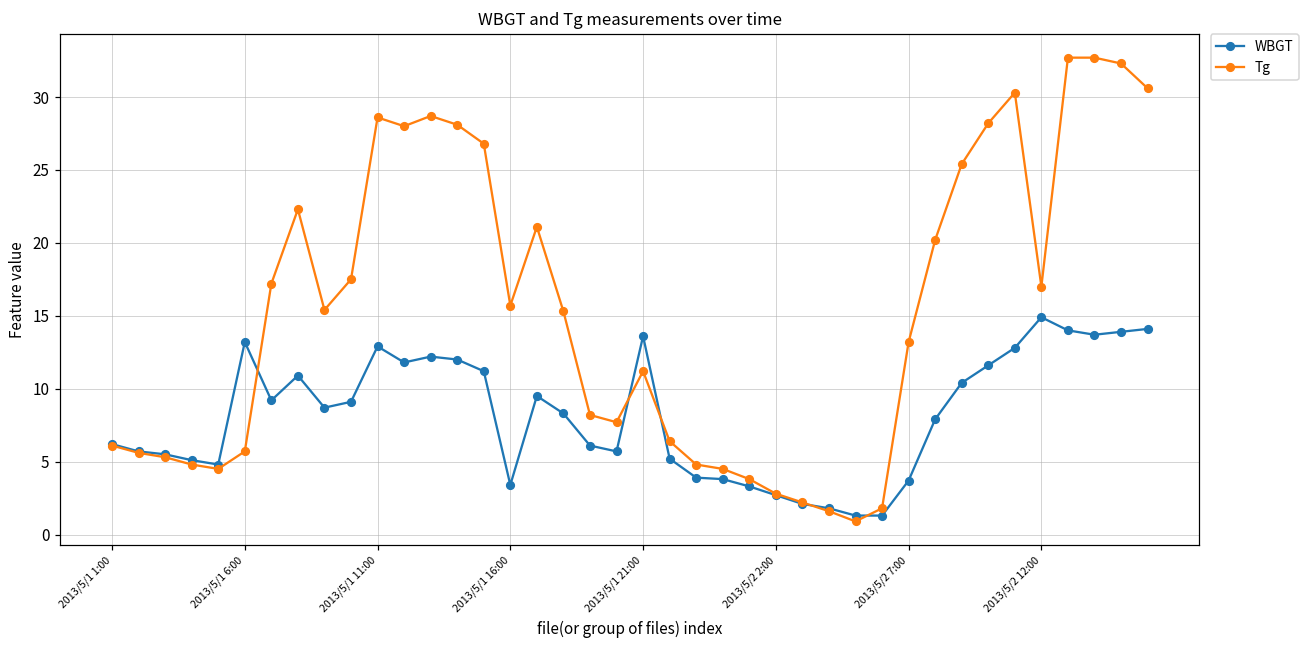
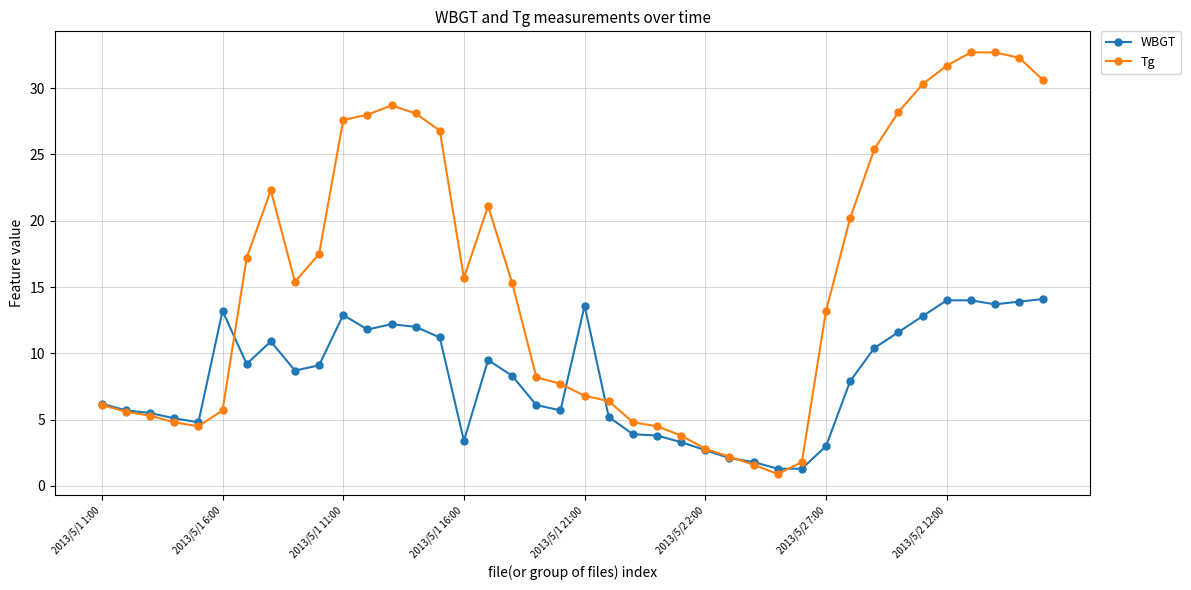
Tg, 2013/5/1 11:00: 28.6 -> 27.6
Tg, 2013/5/1 21:00: 11.2 -> 6.8
WBGT, 2013/5/2 7:00: 3.7 -> 3.0
WBGT, 2013/5/2 12:00: 14.9 -> 14.0
Tg, 2013/5/2 12:00: 17.0 -> 31.7
